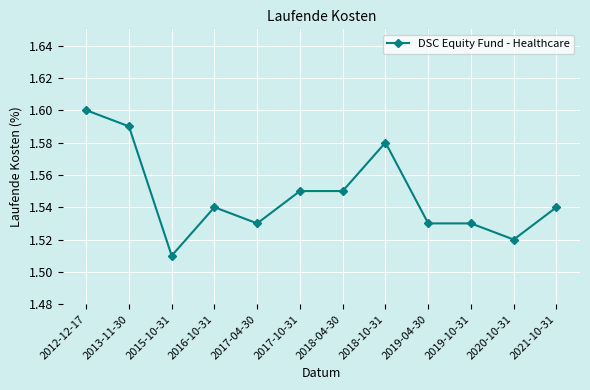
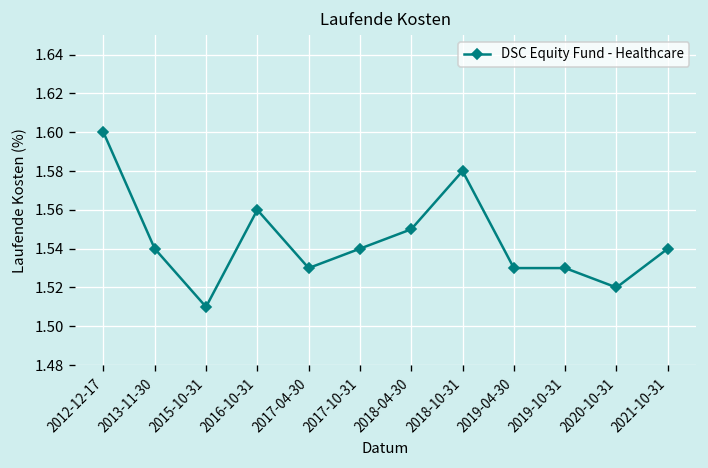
2013-11-30: 1.59 -> 1.54
2016-10-31: 1.54 -> 1.56
2017-10-31: 1.55 -> 1.54
